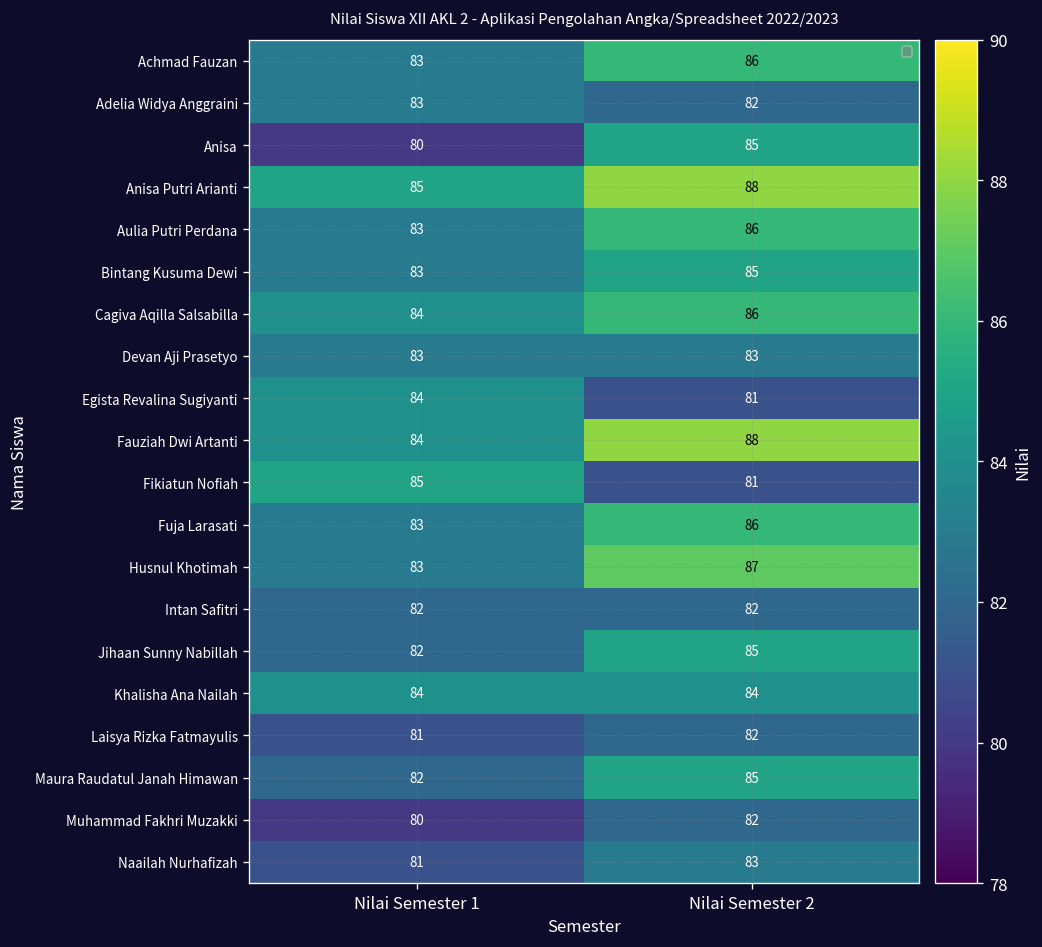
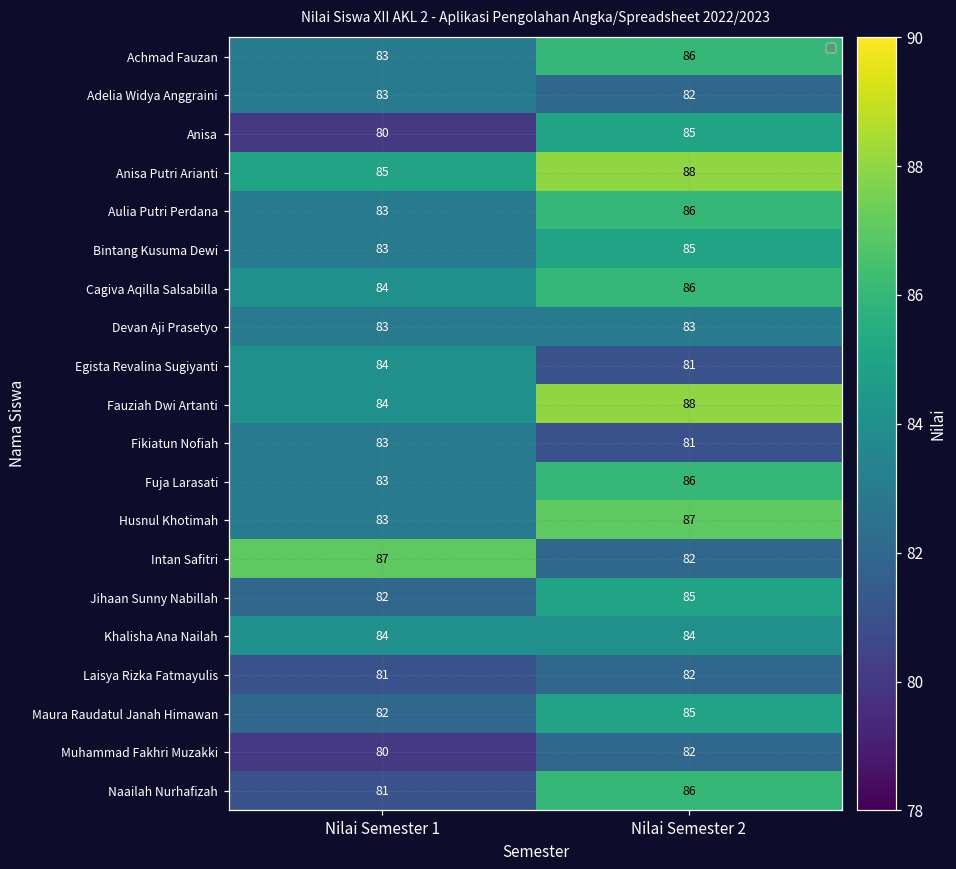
Fikiatun Nofiah, Nilai Semester 1: 85 -> 83
Intan Safitri, Nilai Semester 1: 82 -> 87
Naailah Nurhafizah, Nilai Semester 2: 83 -> 86
